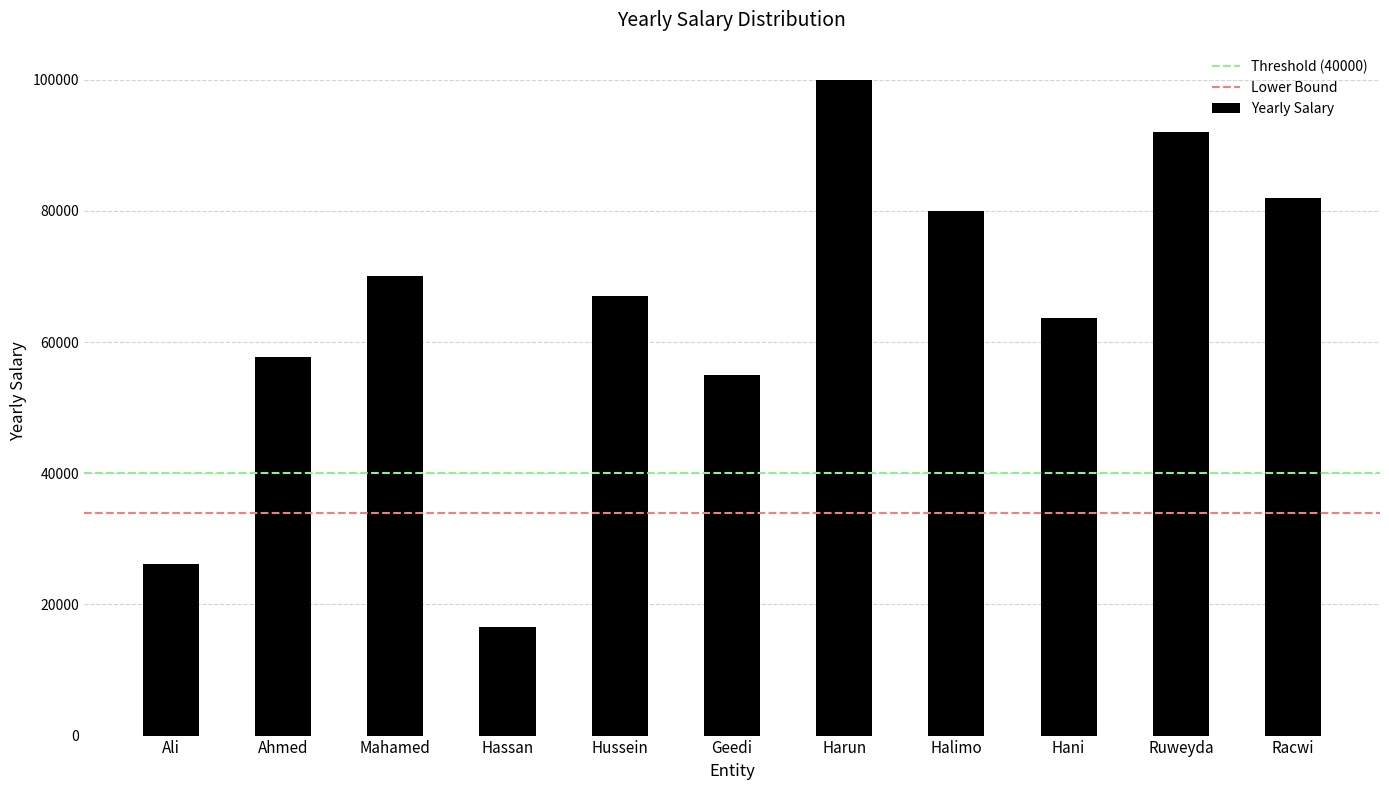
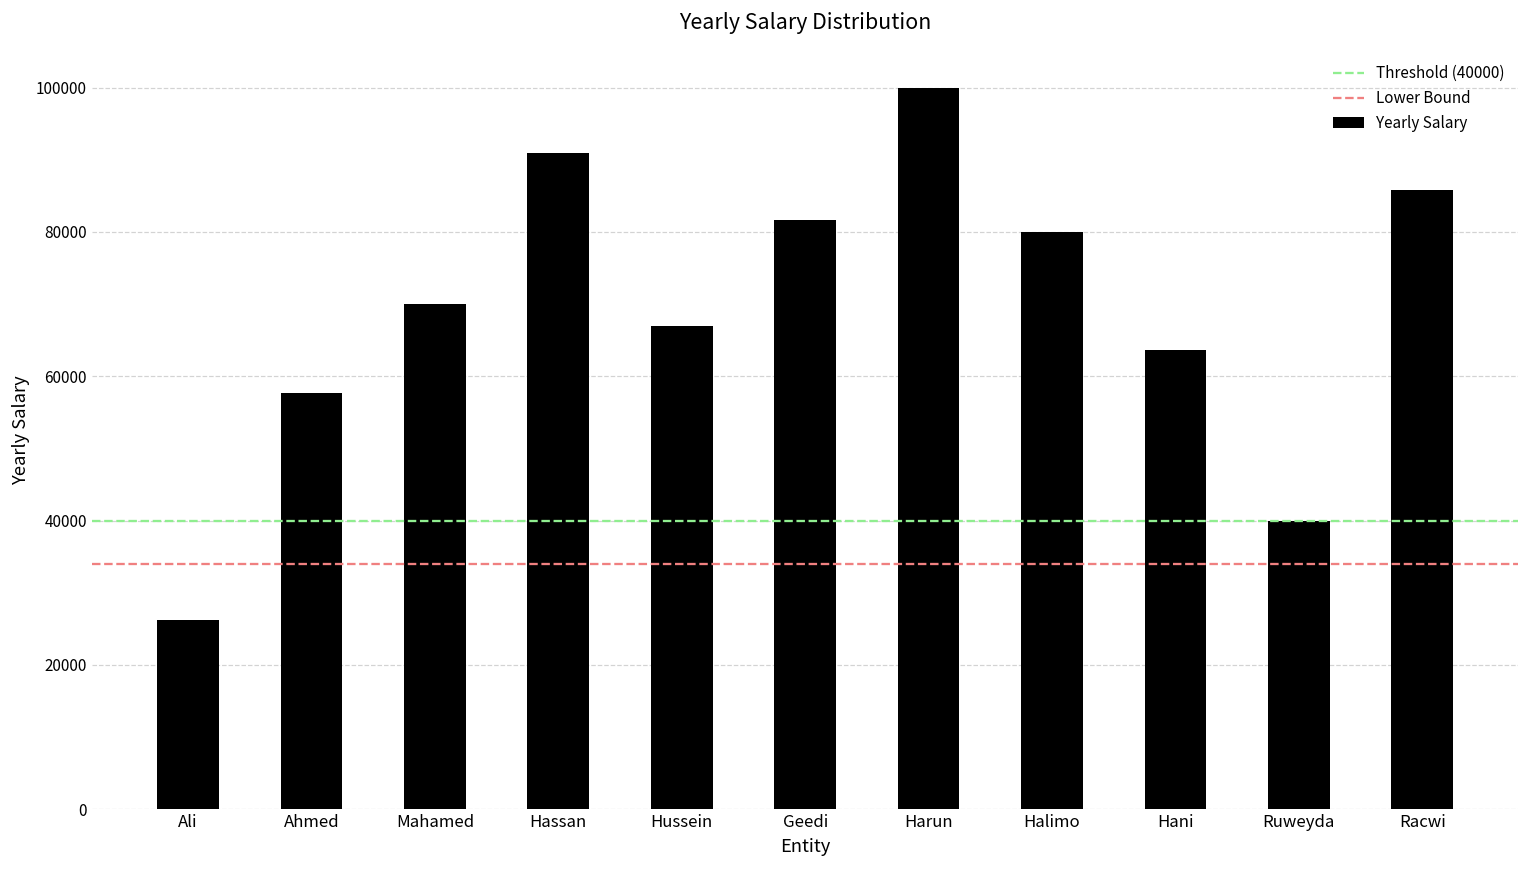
Hassan: 17000 -> 91000
Geedi: 55000 -> 82000
Ruweyda: 92000 -> 40000
Racwi: 82000 -> 86000
